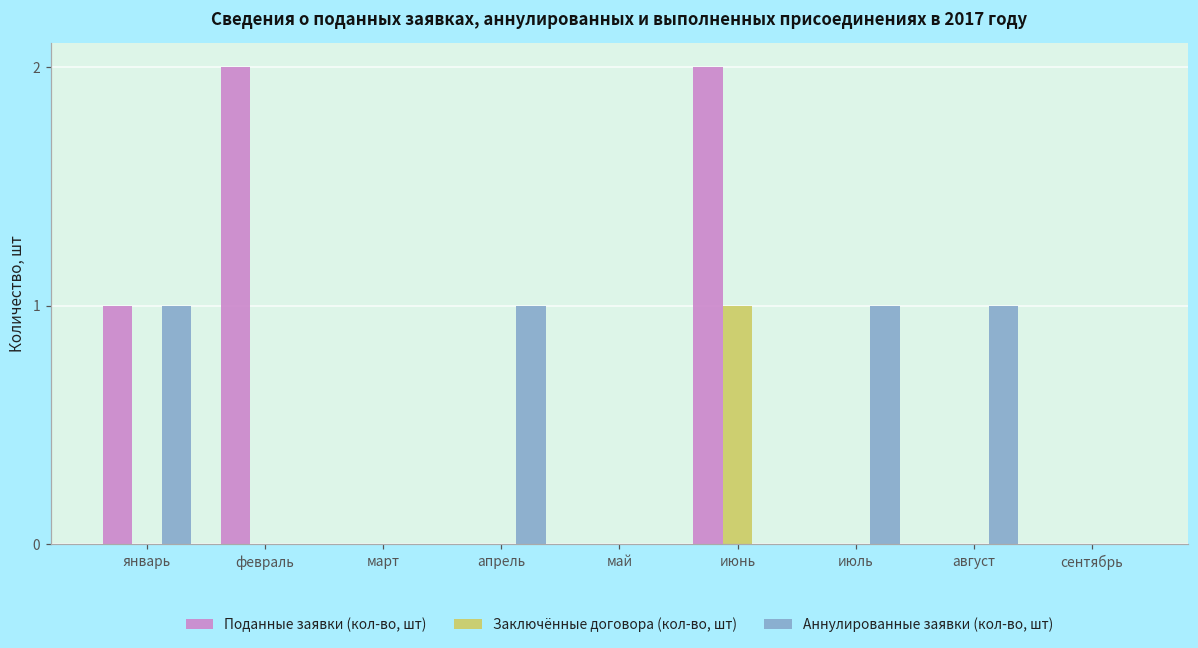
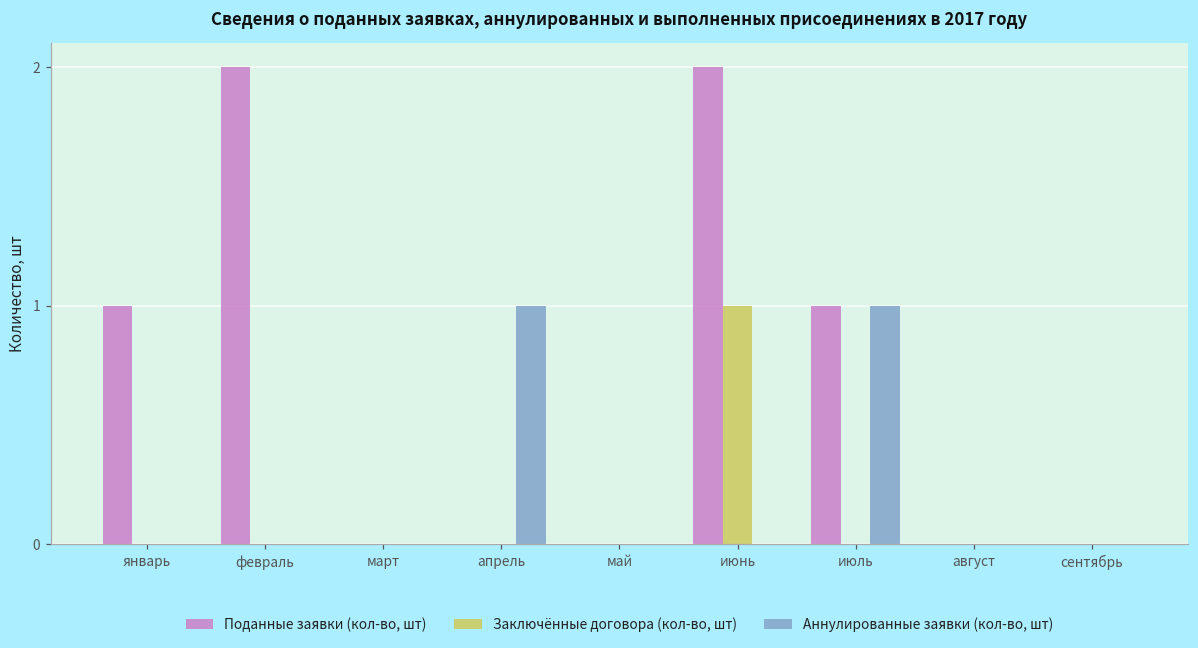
Аннулированные заявки (кол-во, шт), январь: 1 -> 0
Поданные заявки (кол-во, шт), июль: 0 -> 1
Аннулированные заявки (кол-во, шт), август: 1 -> 0
